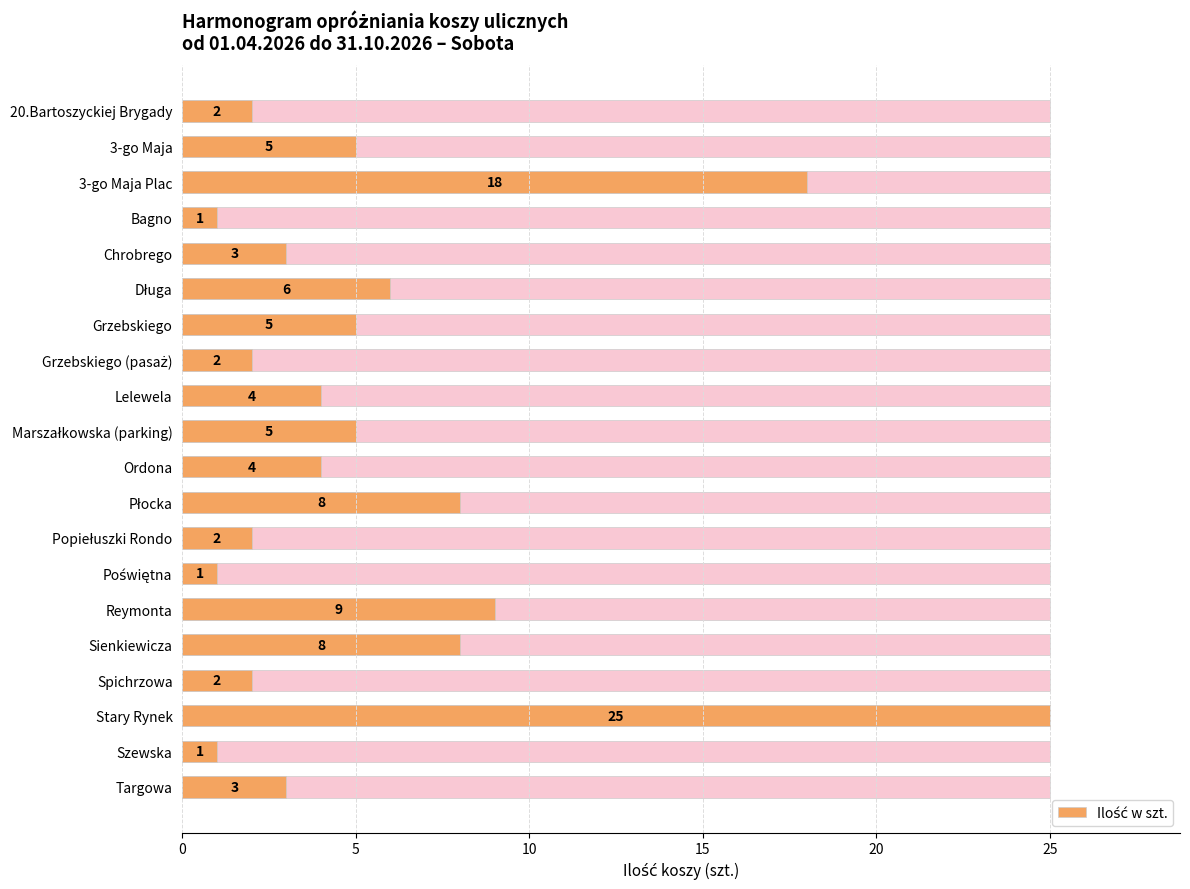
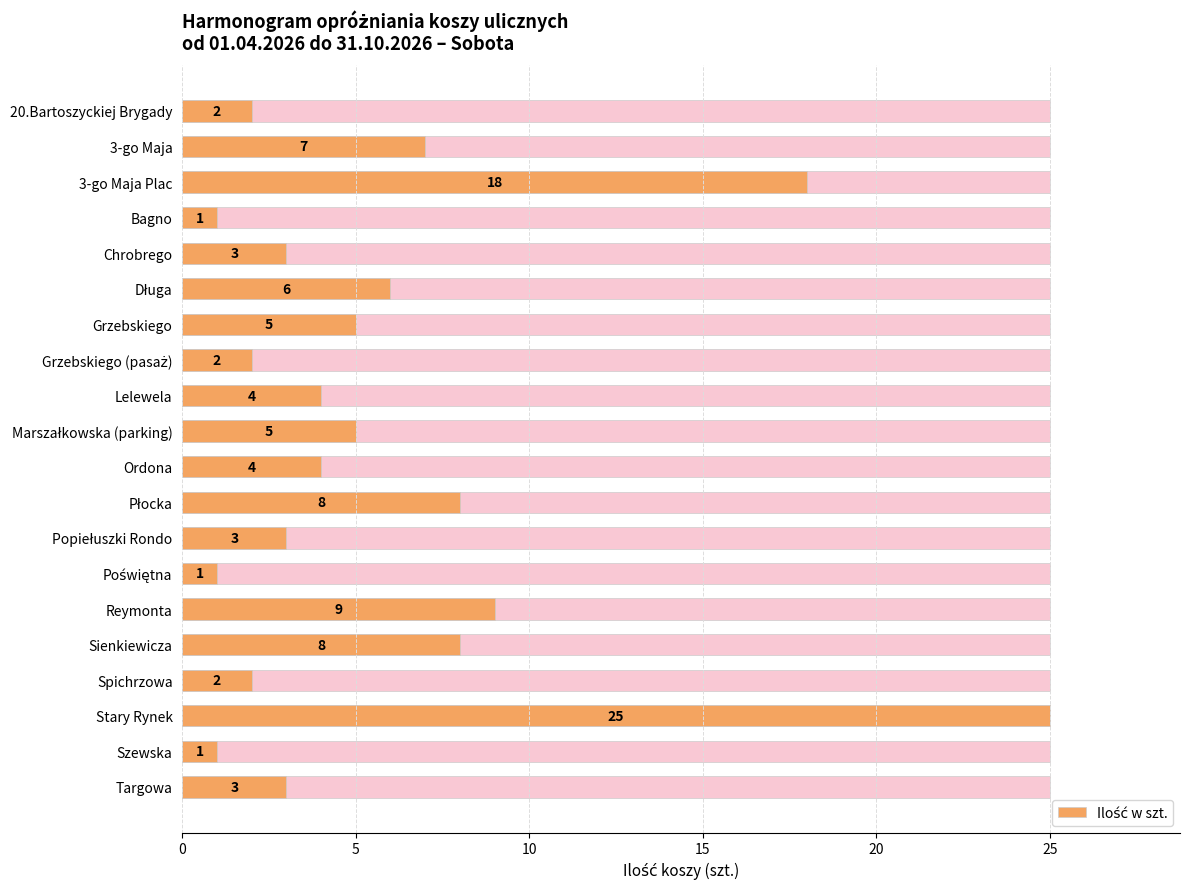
Ilość w szt., 3-go Maja: 5 -> 7
Ilość w szt., Popiełuszki Rondo: 2 -> 3
